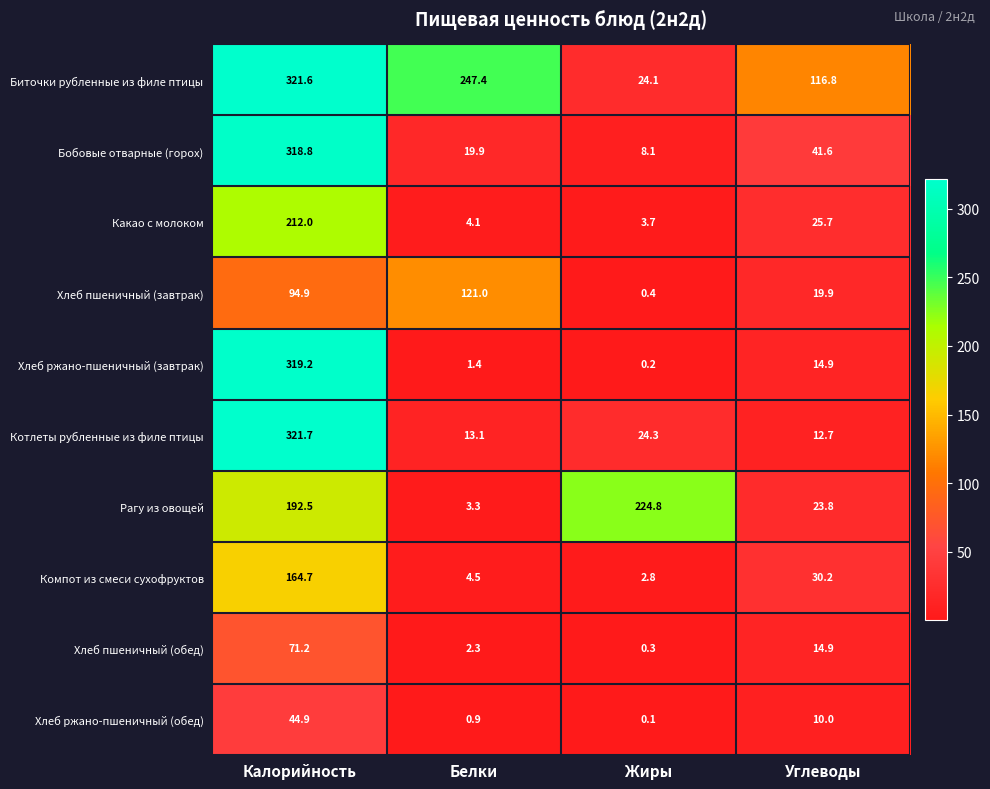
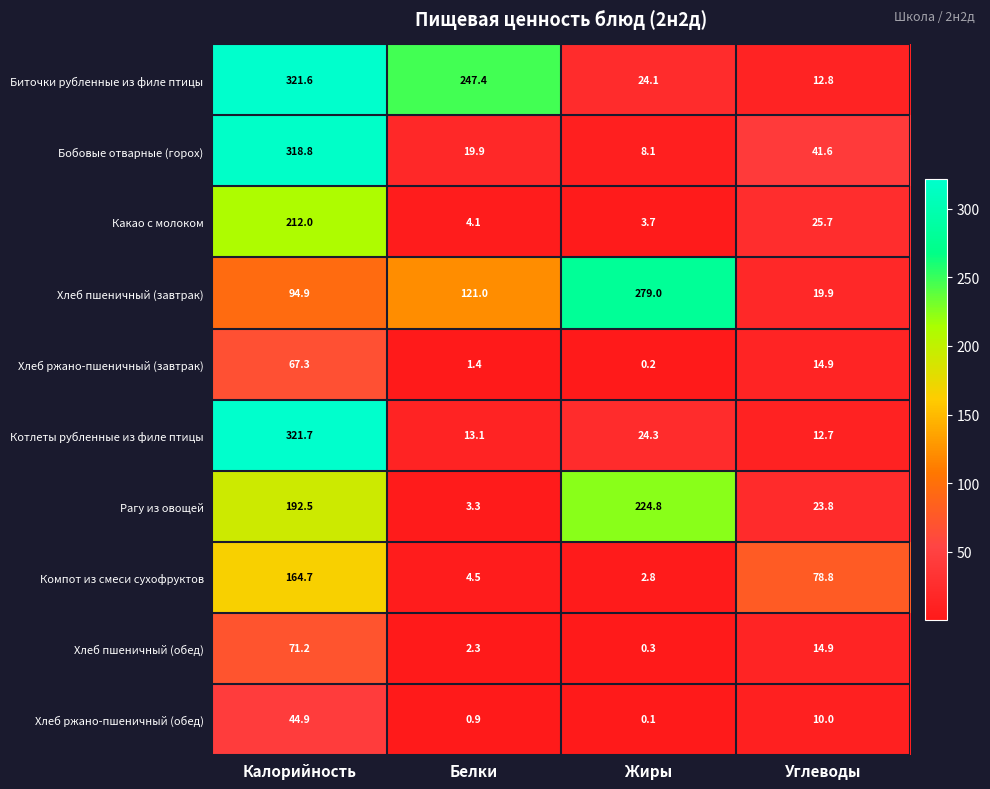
Биточки рубленные из филе птицы, Углеводы: 116.8 -> 12.8
Хлеб пшеничный (завтрак), Жиры: 0.4 -> 279.0
Хлеб ржано-пшеничный (завтрак), Калорийность: 319.2 -> 67.3
Компот из смеси сухофруктов, Углеводы: 30.2 -> 78.8
